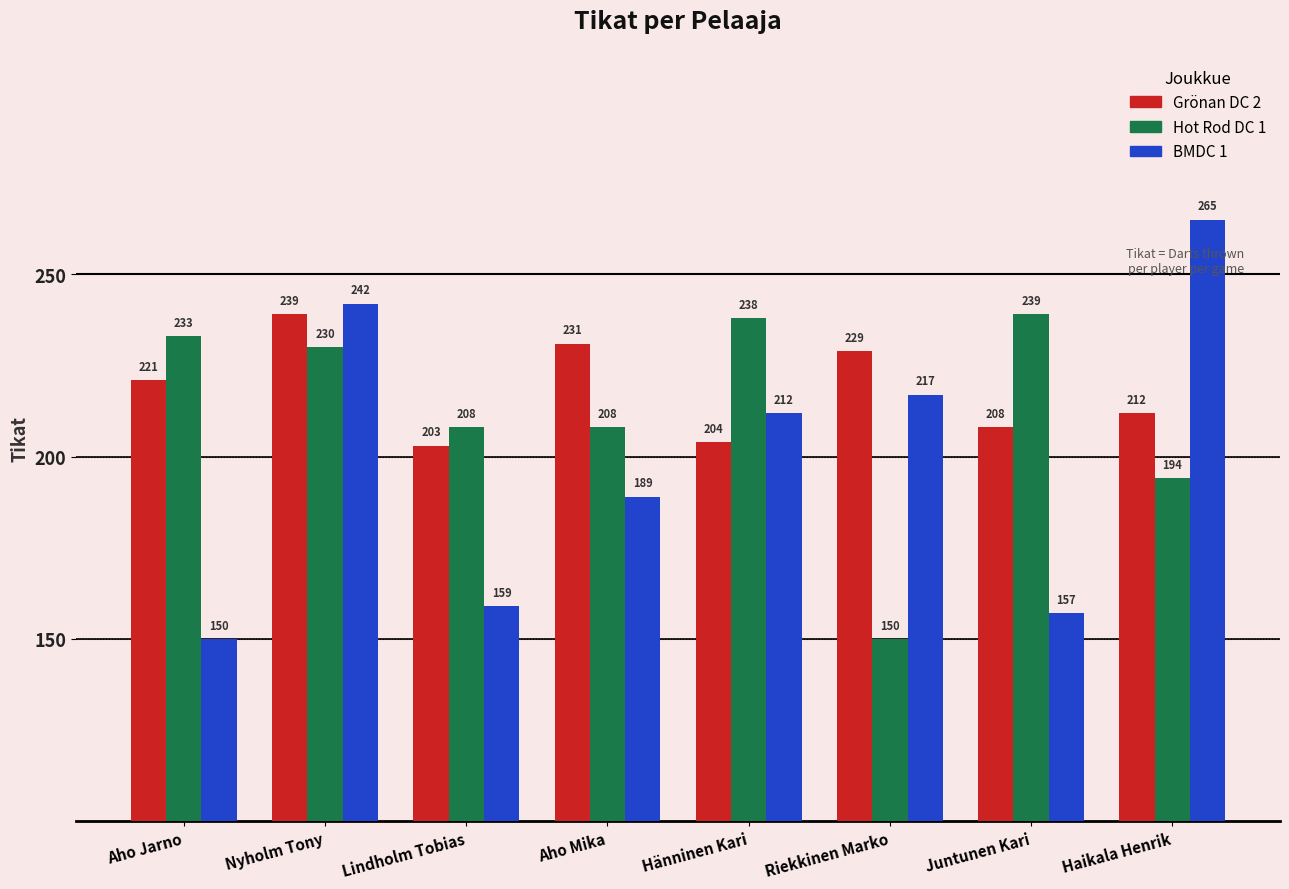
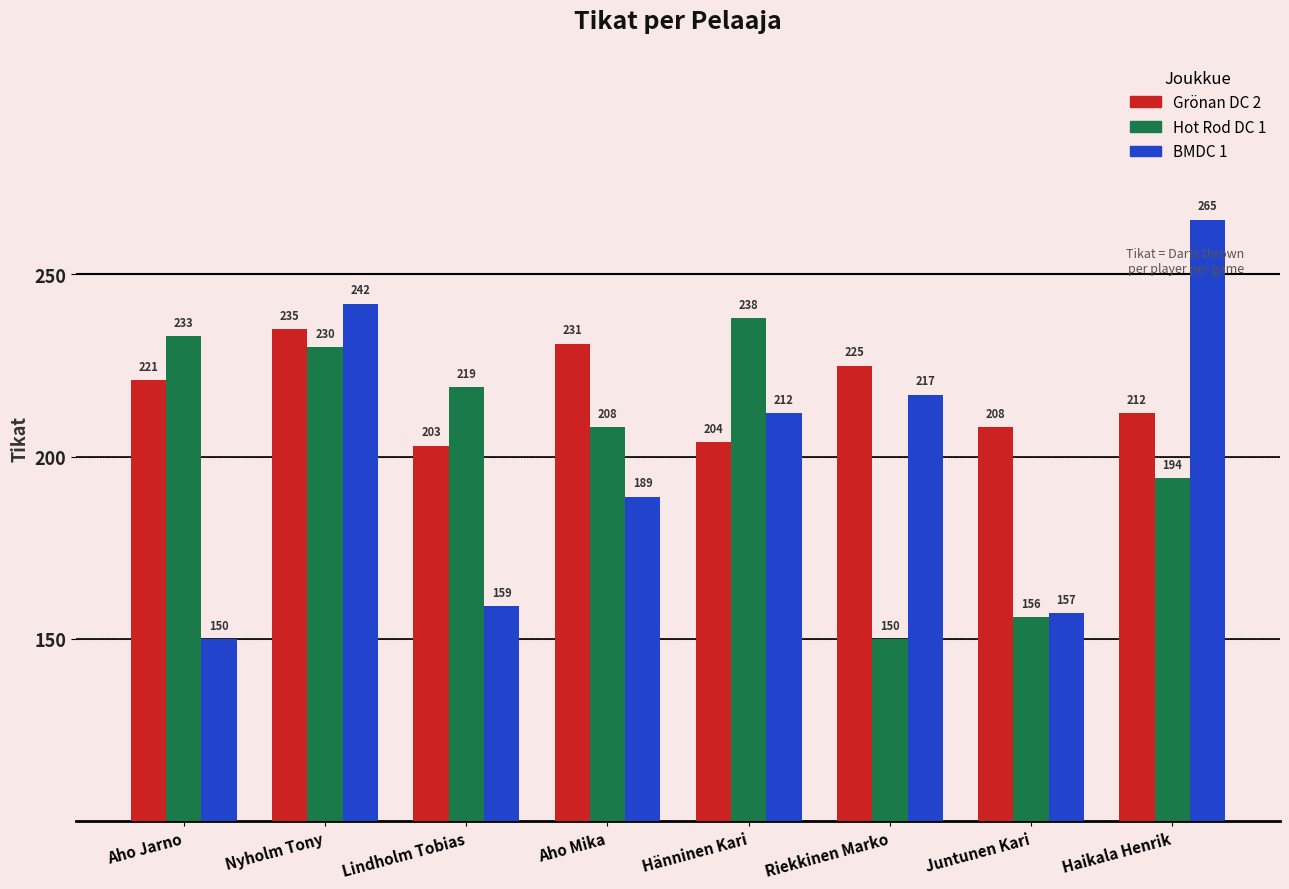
Grönan DC 2, Nyholm Tony: 239 -> 235
Hot Rod DC 1, Lindholm Tobias: 208 -> 219
Grönan DC 2, Riekkinen Marko: 229 -> 225
Hot Rod DC 1, Juntunen Kari: 239 -> 156
